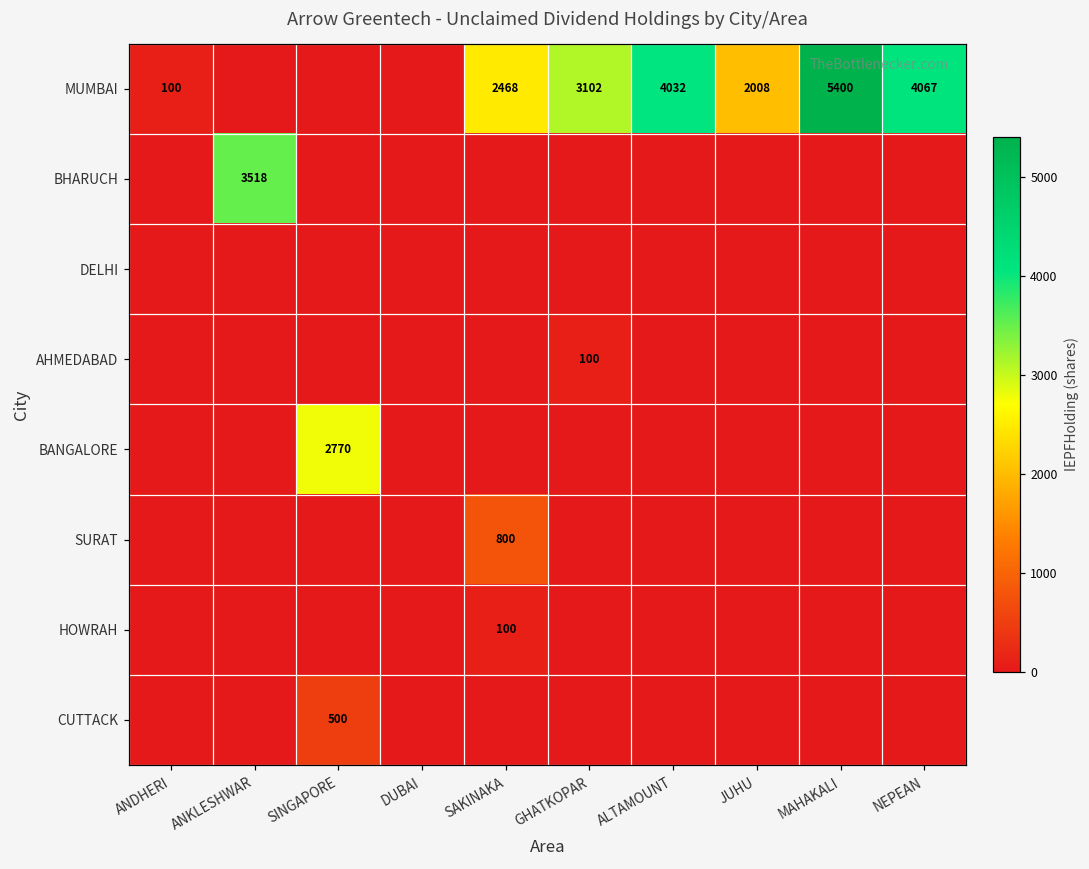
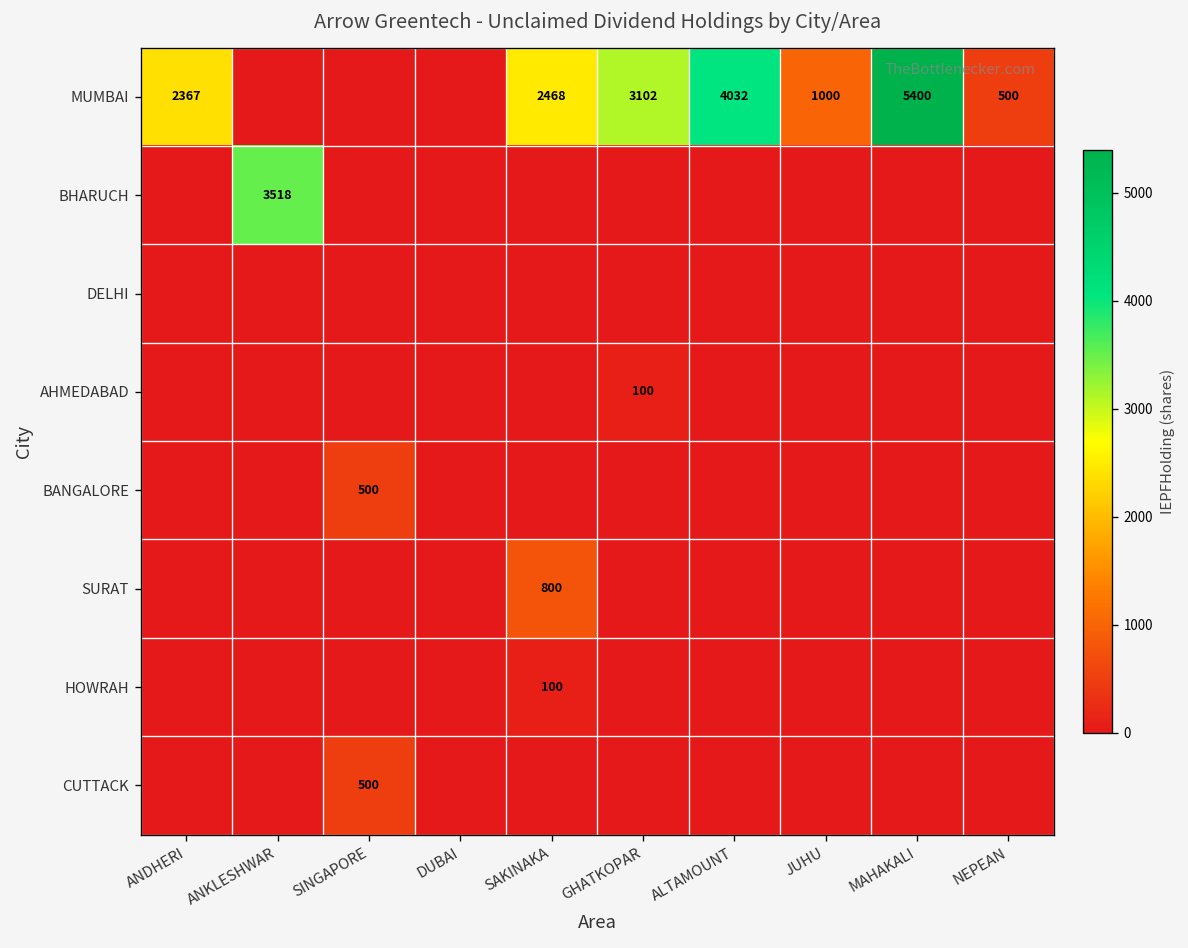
MUMBAI, ANDHERI: 100 -> 2367
MUMBAI, JUHU: 2008 -> 1000
MUMBAI, NEPEAN: 4067 -> 500
BANGALORE, SINGAPORE: 2770 -> 500
